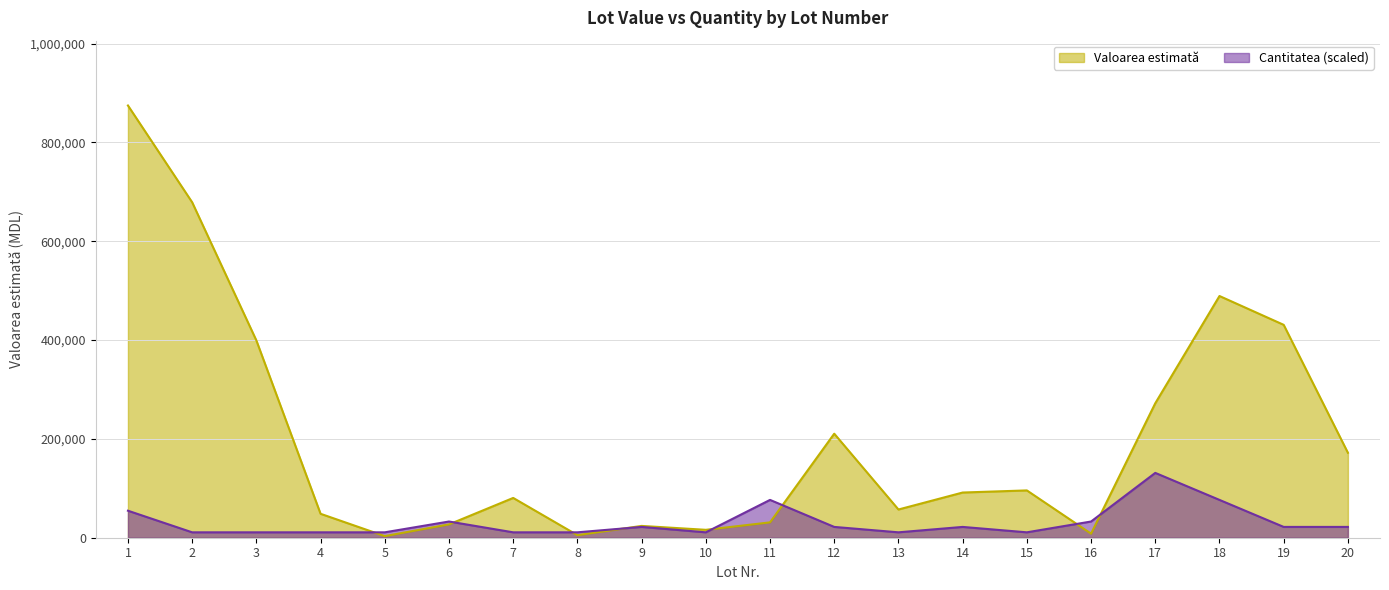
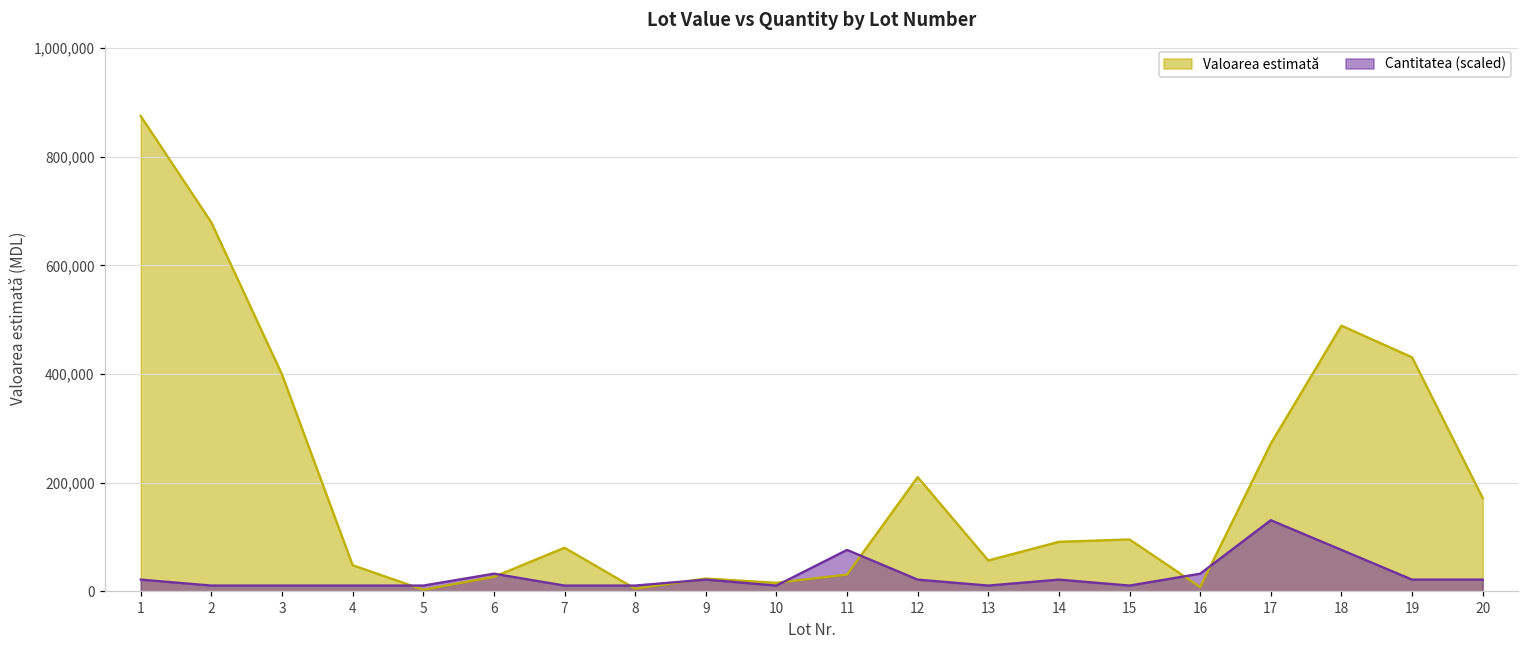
Cantitatea (scaled), 1: 50,000 -> 20,000
